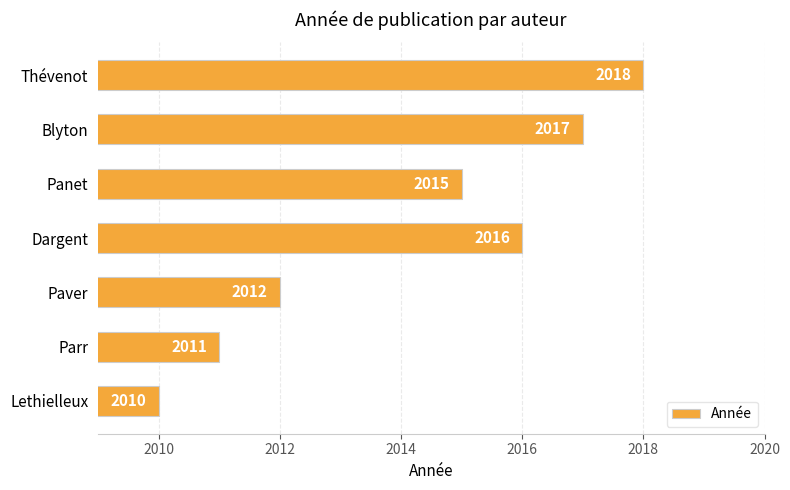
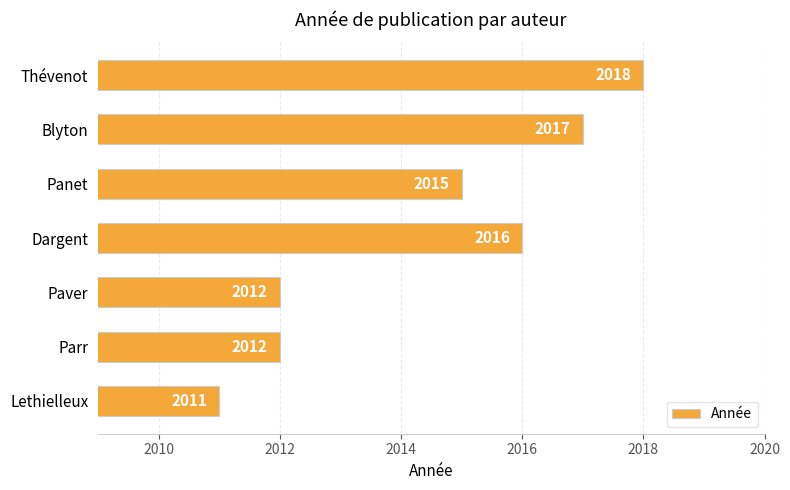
Parr: 2011 -> 2012
Lethielleux: 2010 -> 2011
